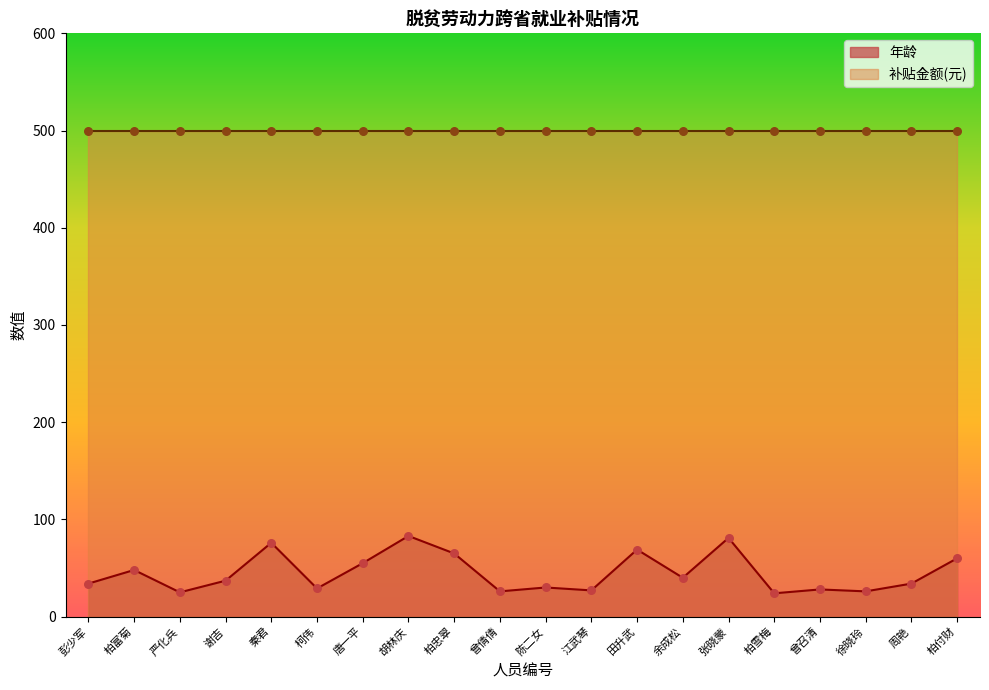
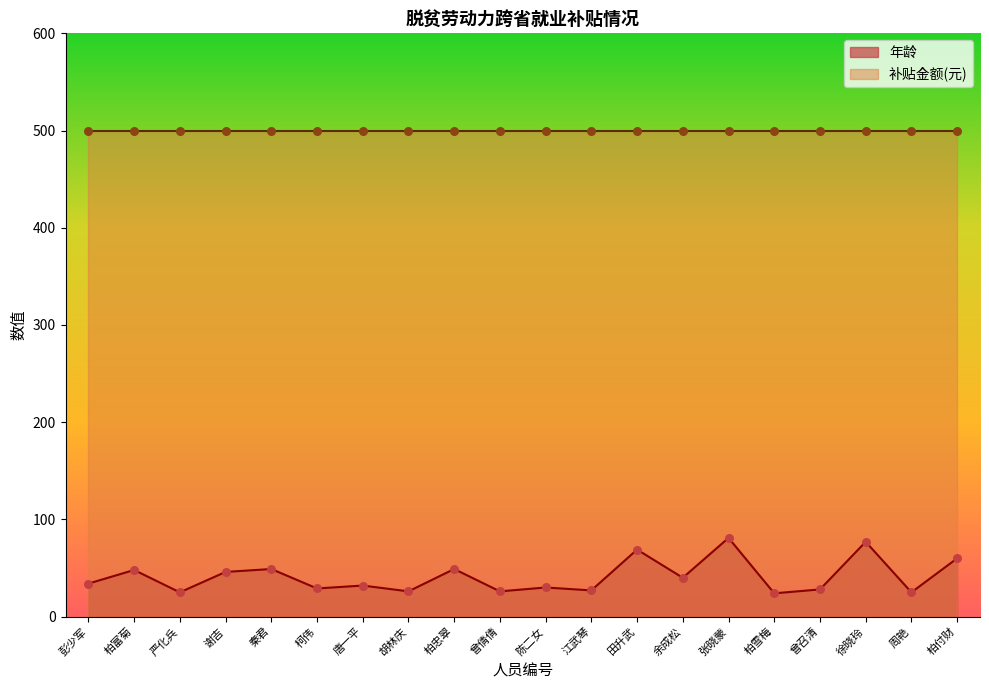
年龄, 谢吉: 40 -> 50
年龄, 秦君: 80 -> 50
年龄, 唐一平: 60 -> 30
年龄, 胡林庆: 80 -> 30
年龄, 柏忠翠: 70 -> 50
年龄, 徐晓玲: 30 -> 80
年龄, 周艳: 34 -> 25
